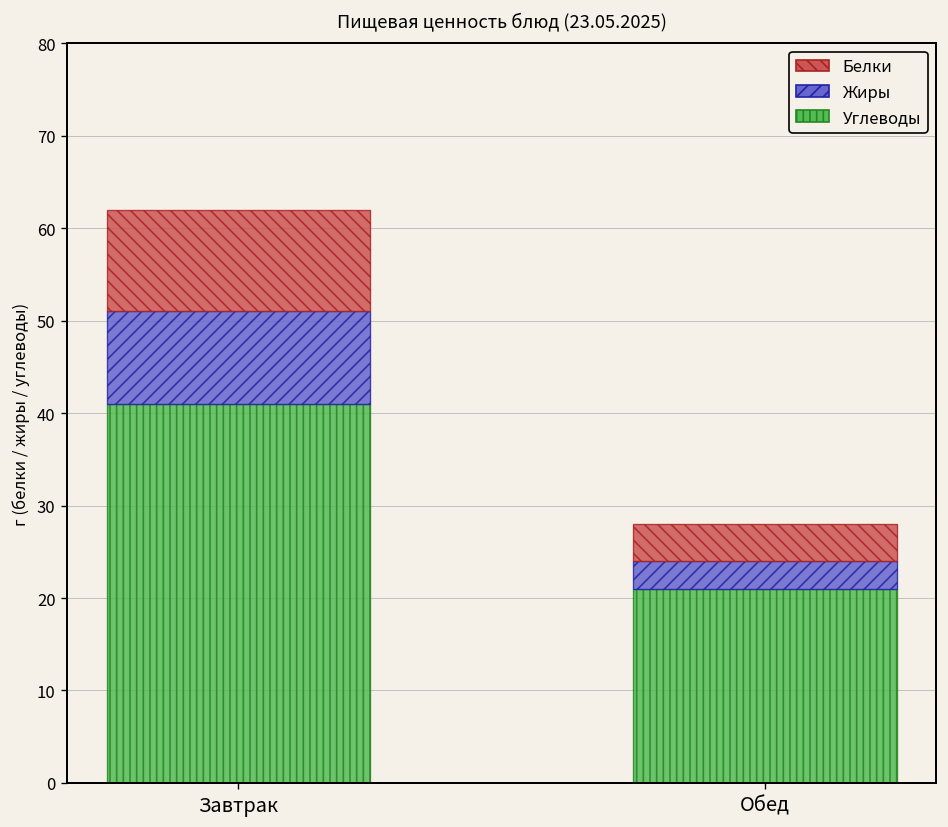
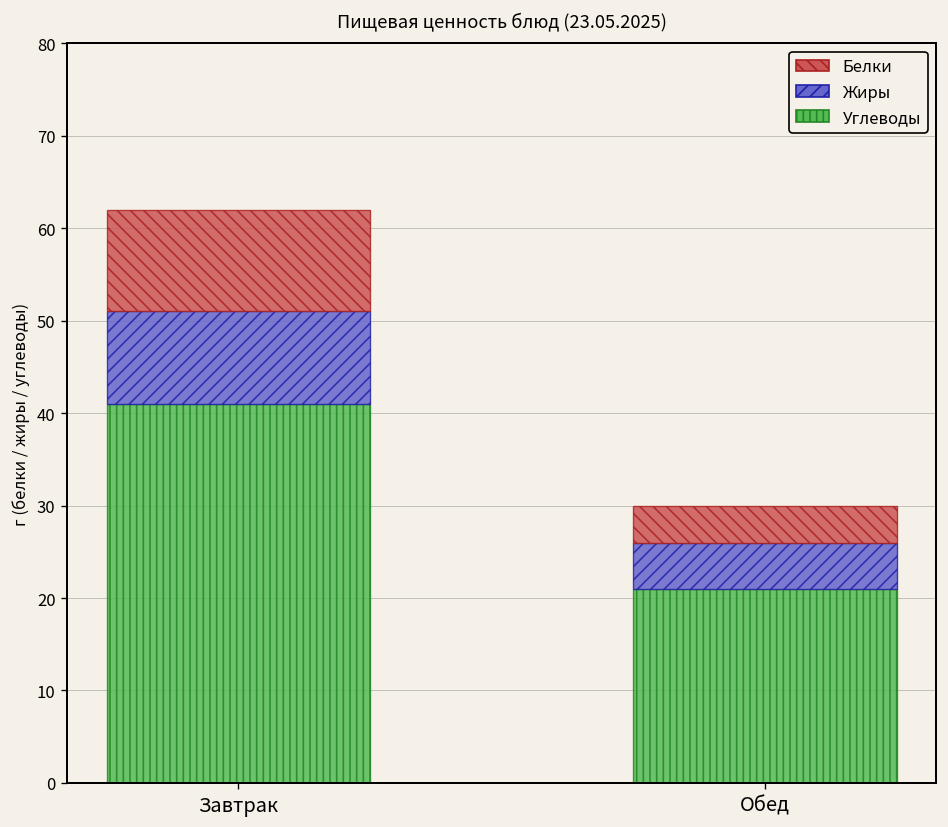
Жиры, Обед: 3 -> 5
